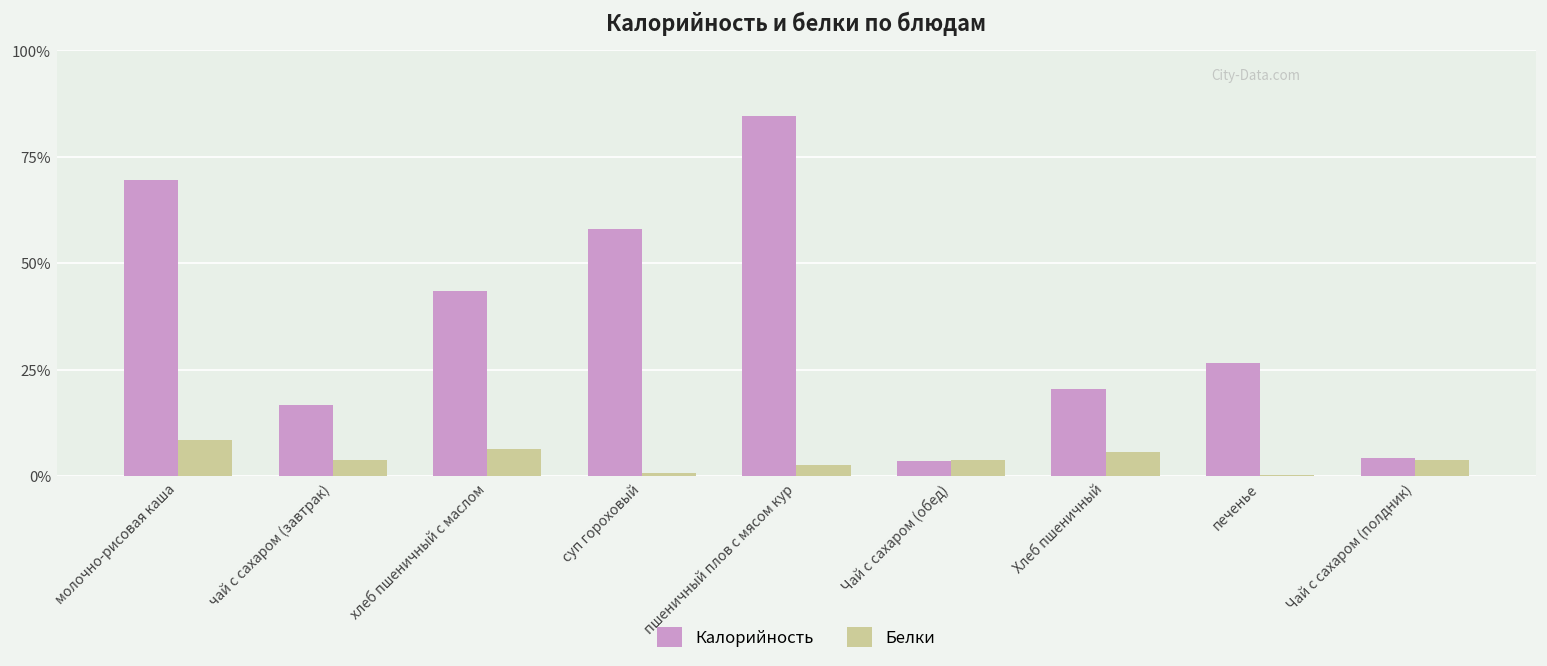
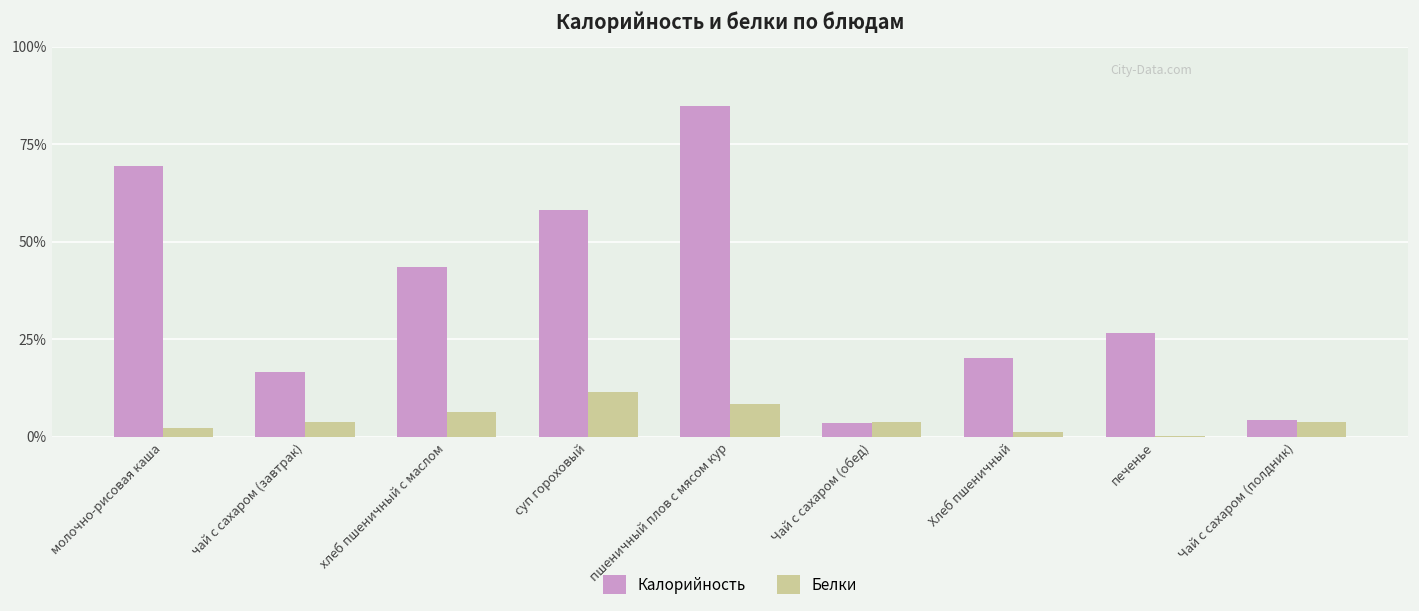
Белки, молочно-рисовая каша: 9% -> 2%
Белки, суп гороховый: 1% -> 11%
Белки, пшеничный плов с мясом кур: 3% -> 8%
Белки, Хлеб пшеничный: 6% -> 1%
